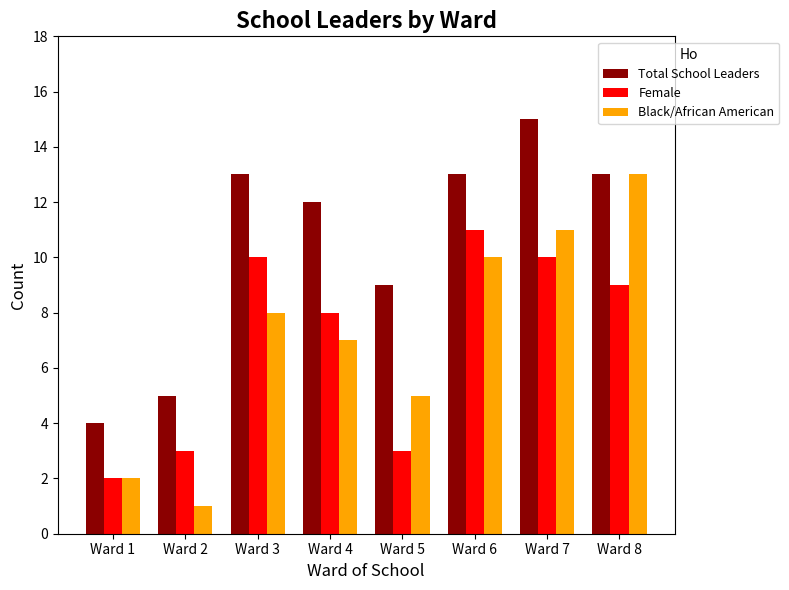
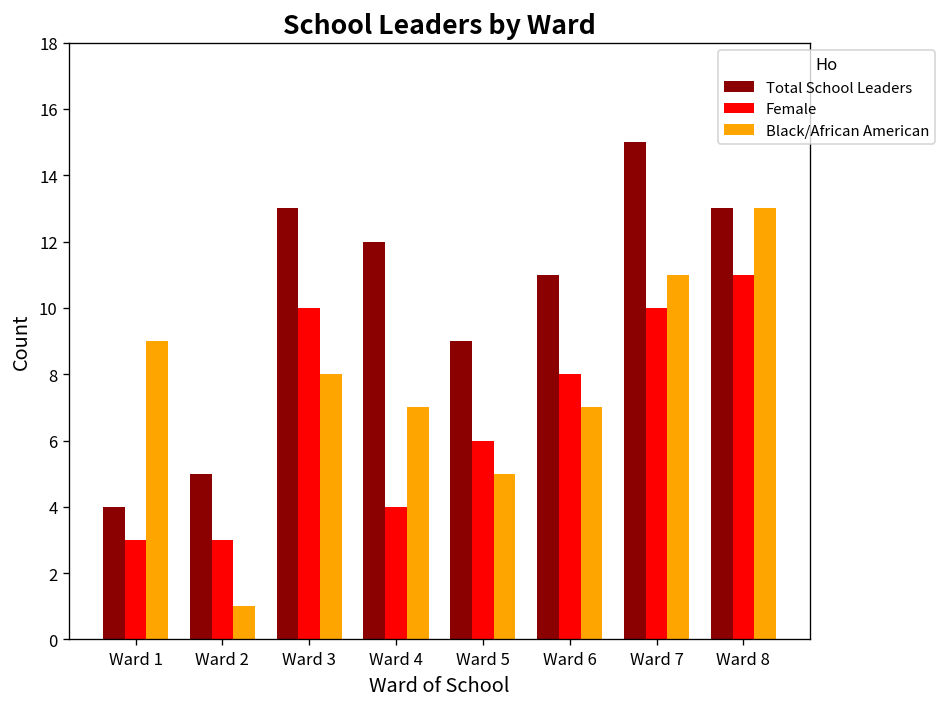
Female, Ward 1: 2 -> 3
Black/African American, Ward 1: 2 -> 9
Female, Ward 4: 8 -> 4
Female, Ward 5: 3 -> 6
Total School Leaders, Ward 6: 13 -> 11
Female, Ward 6: 11 -> 8
Black/African American, Ward 6: 10 -> 7
Female, Ward 8: 9 -> 11
